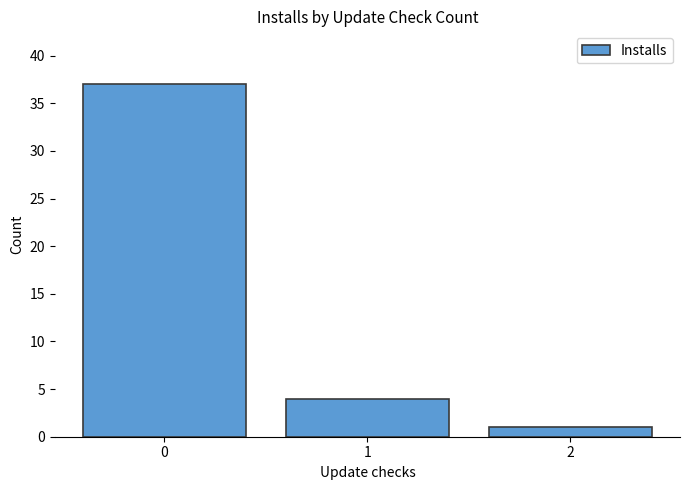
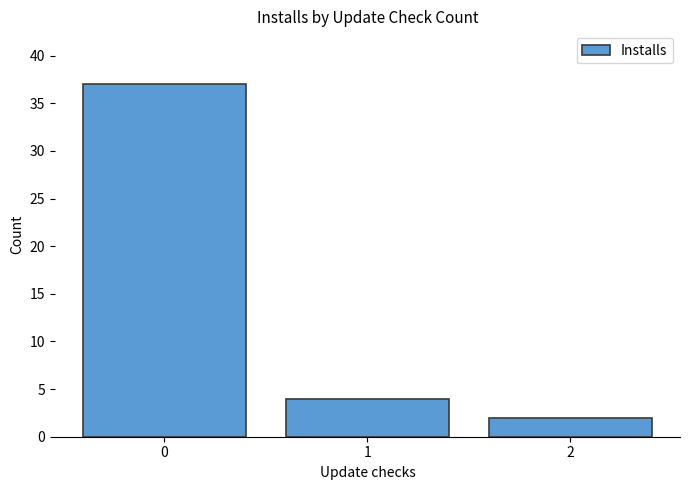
2: 1 -> 2
